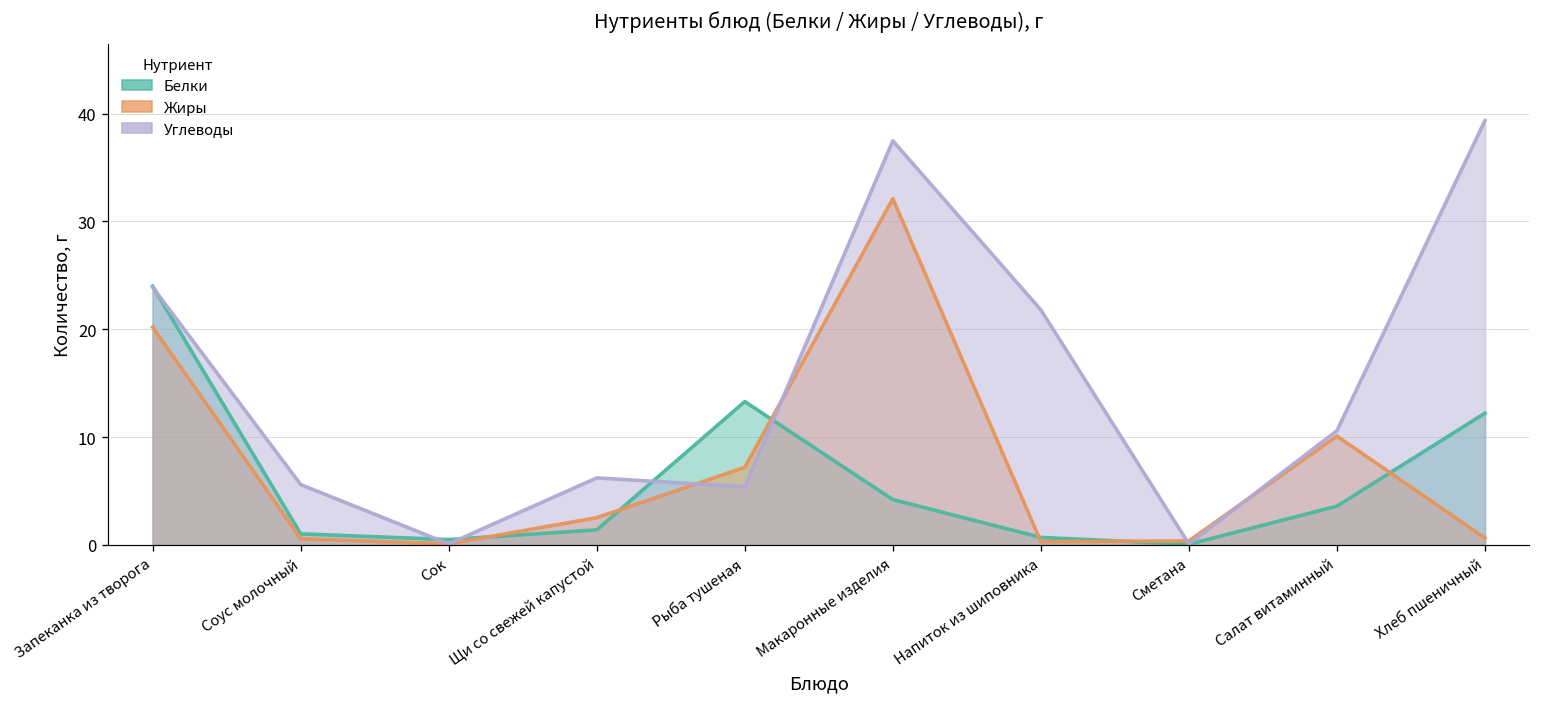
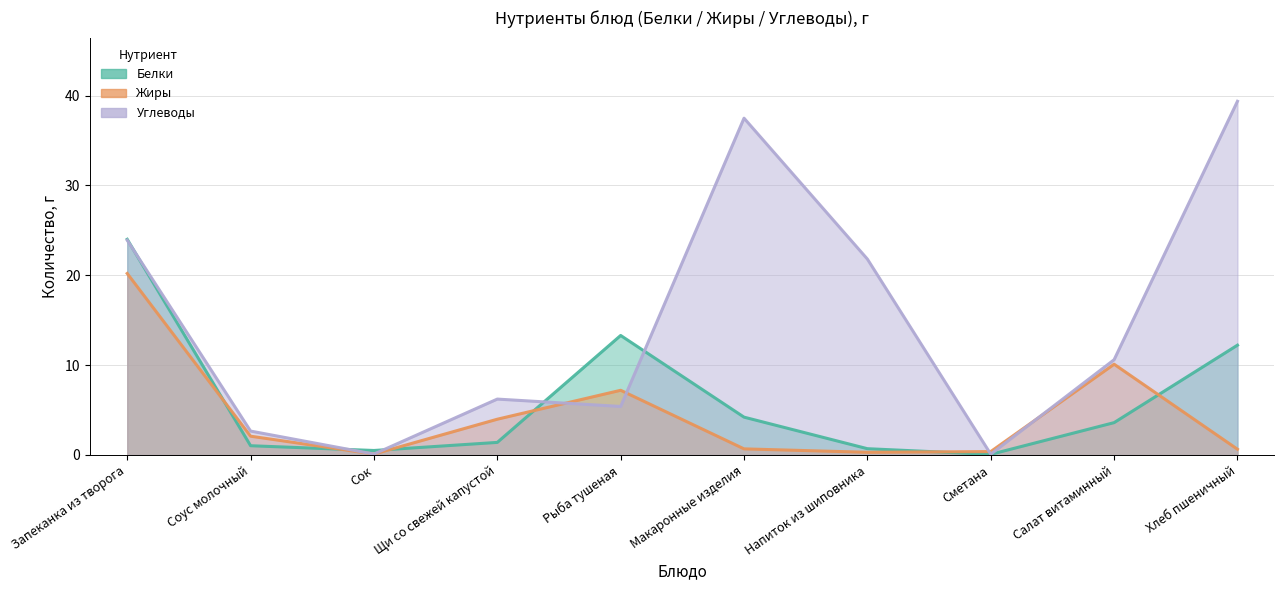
Жиры, Соус молочный: 1 -> 2
Углеводы, Соус молочный: 6 -> 3
Жиры, Щи со свежей капустой: 3 -> 4
Жиры, Макаронные изделия: 32 -> 1
